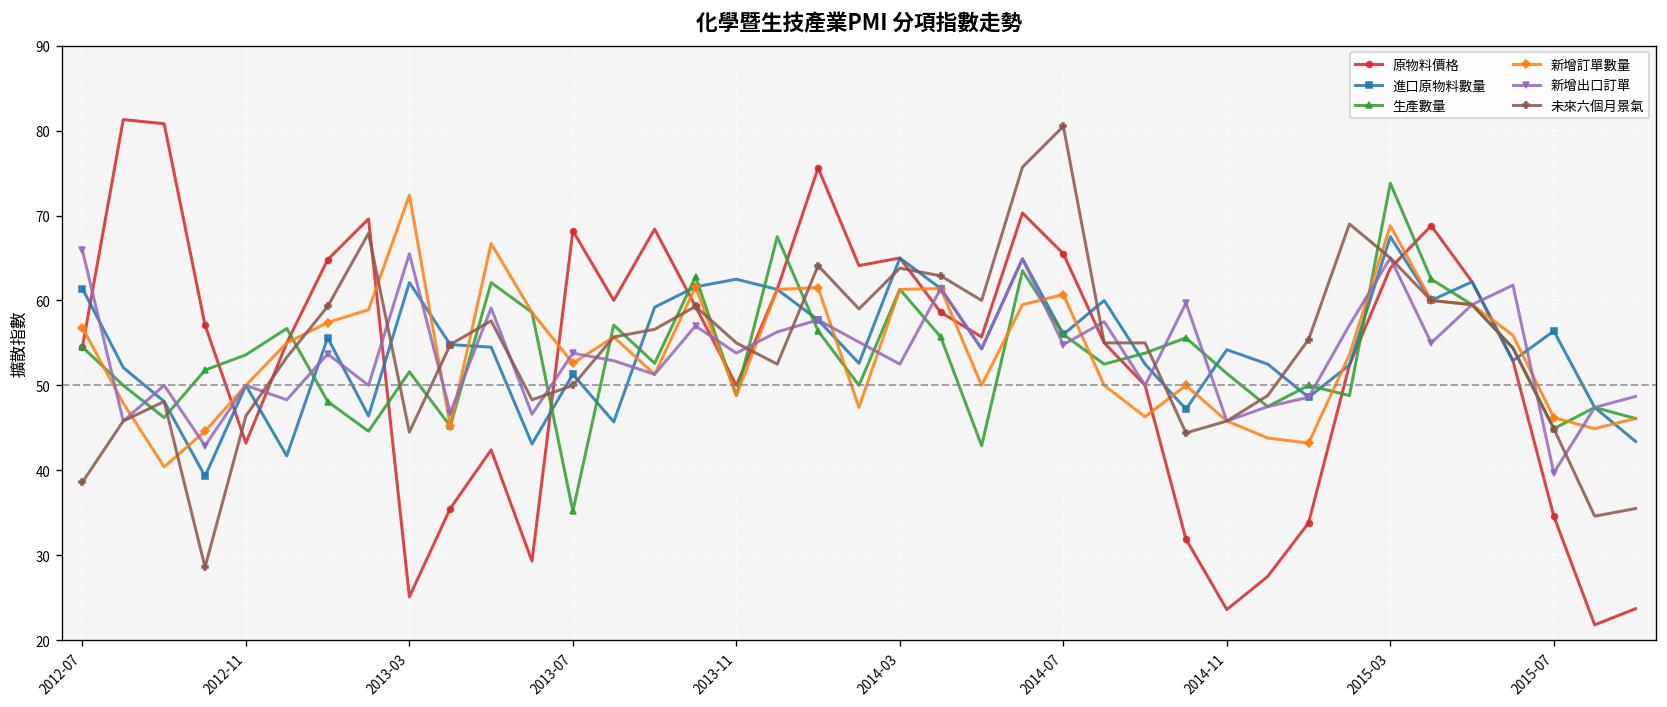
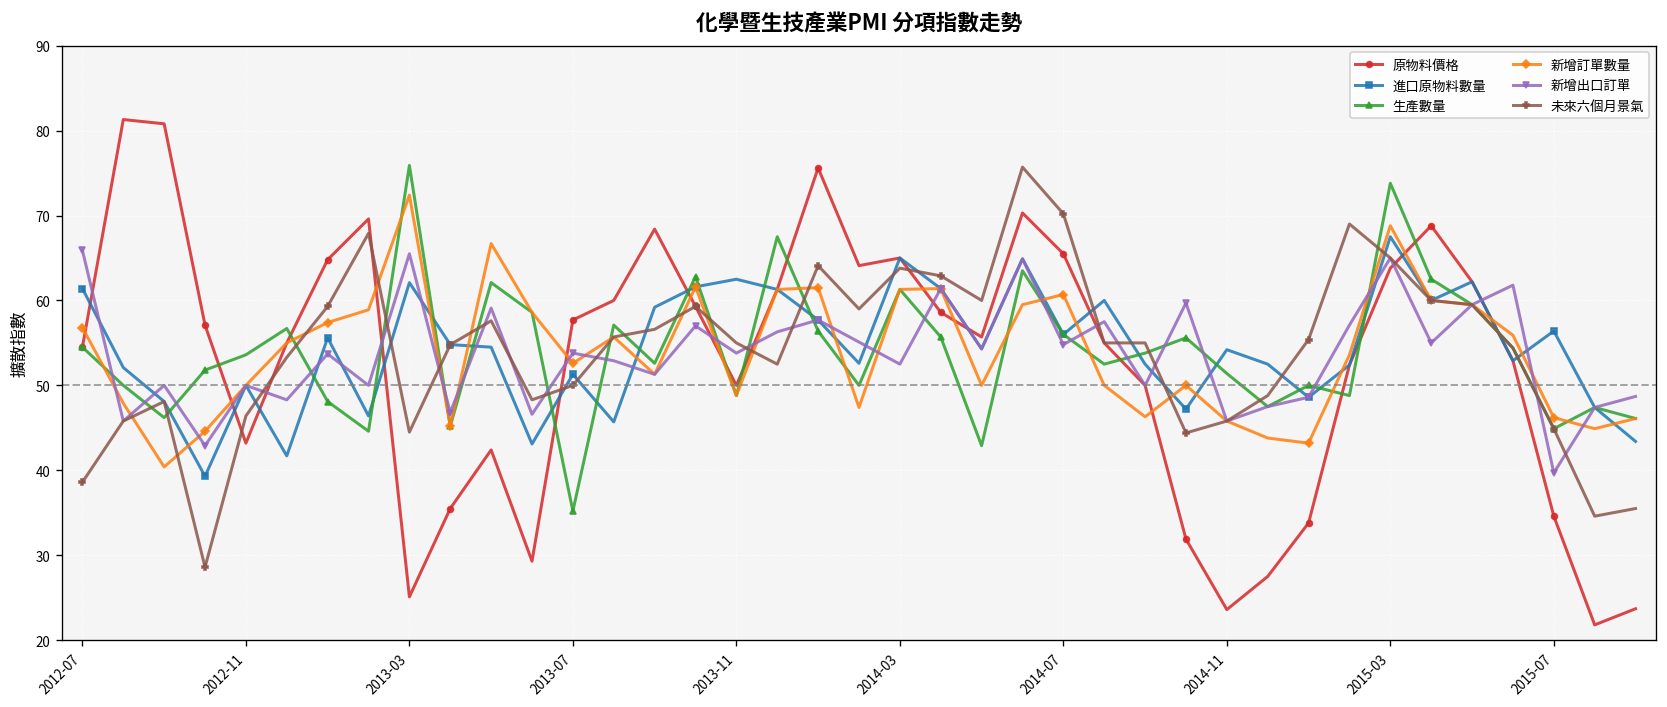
生產數量, 2013-03: 52 -> 76
原物料價格, 2013-07: 68 -> 58
未來六個月景氣, 2014-07: 81 -> 70
